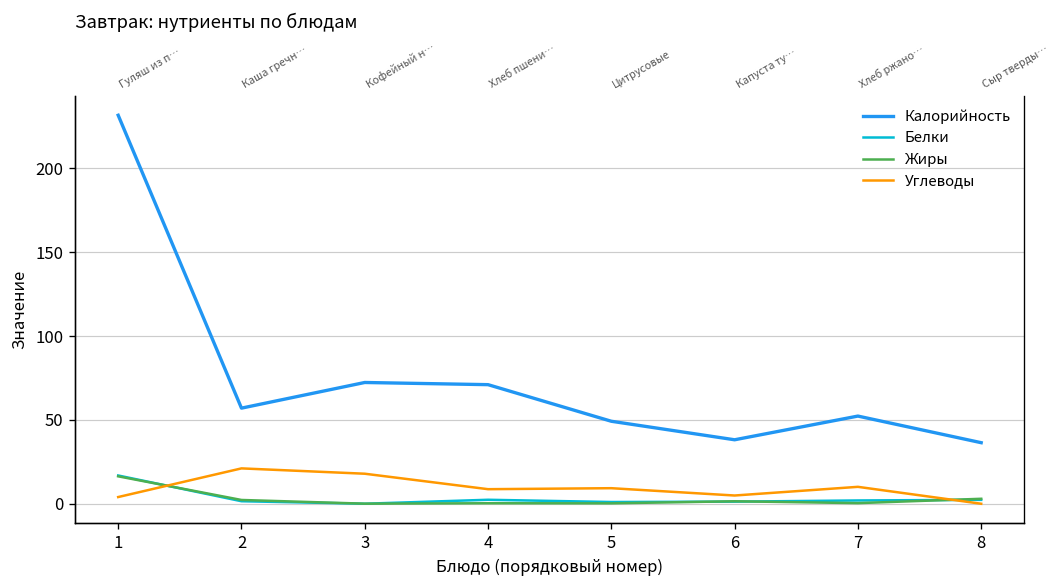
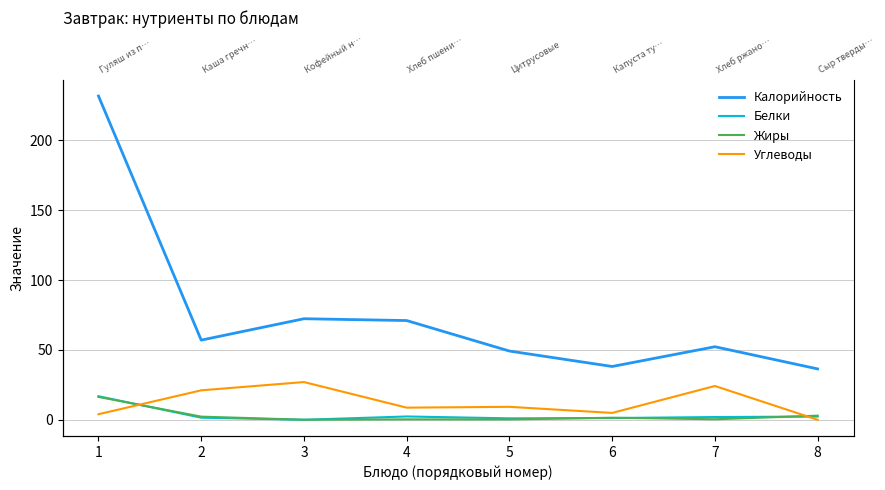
Углеводы, 3: 18 -> 27
Углеводы, 7: 10 -> 24
